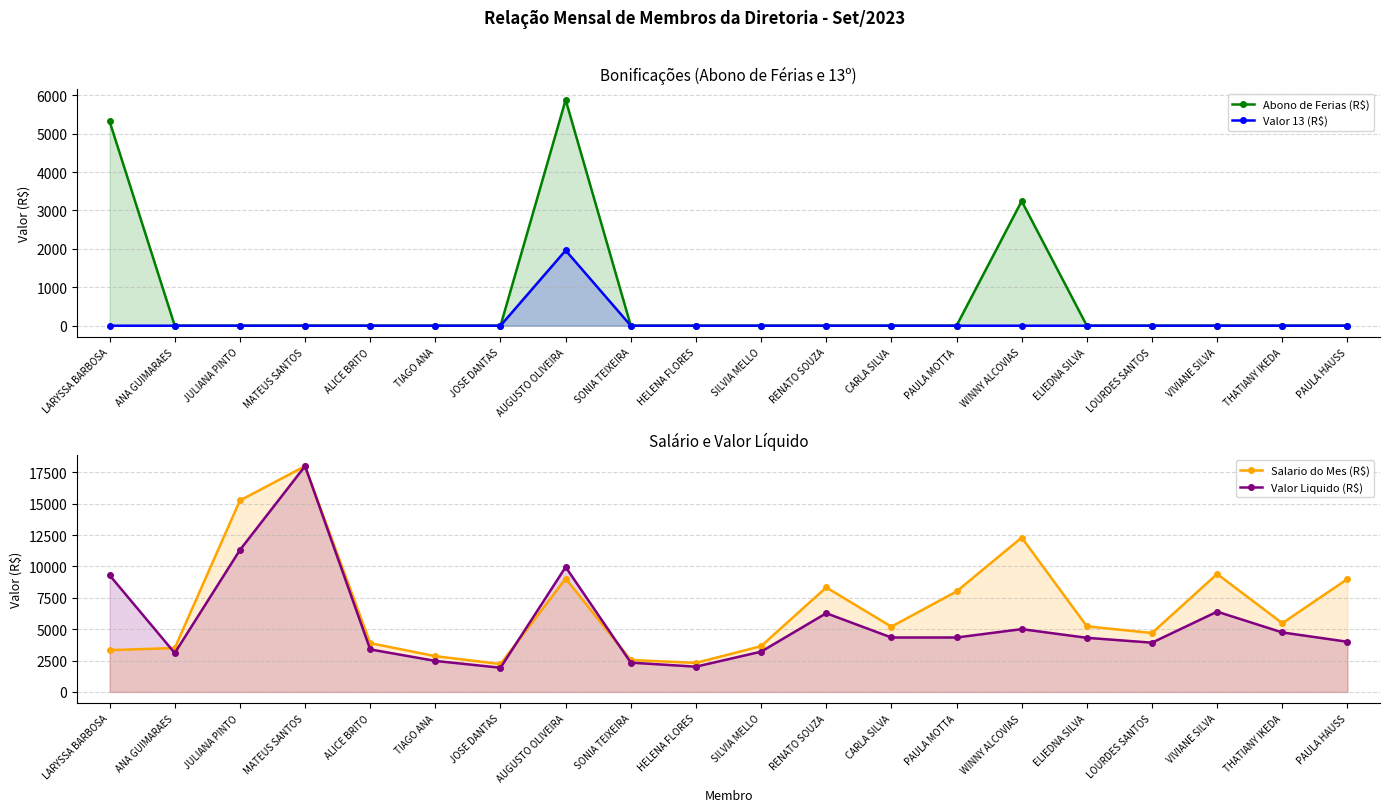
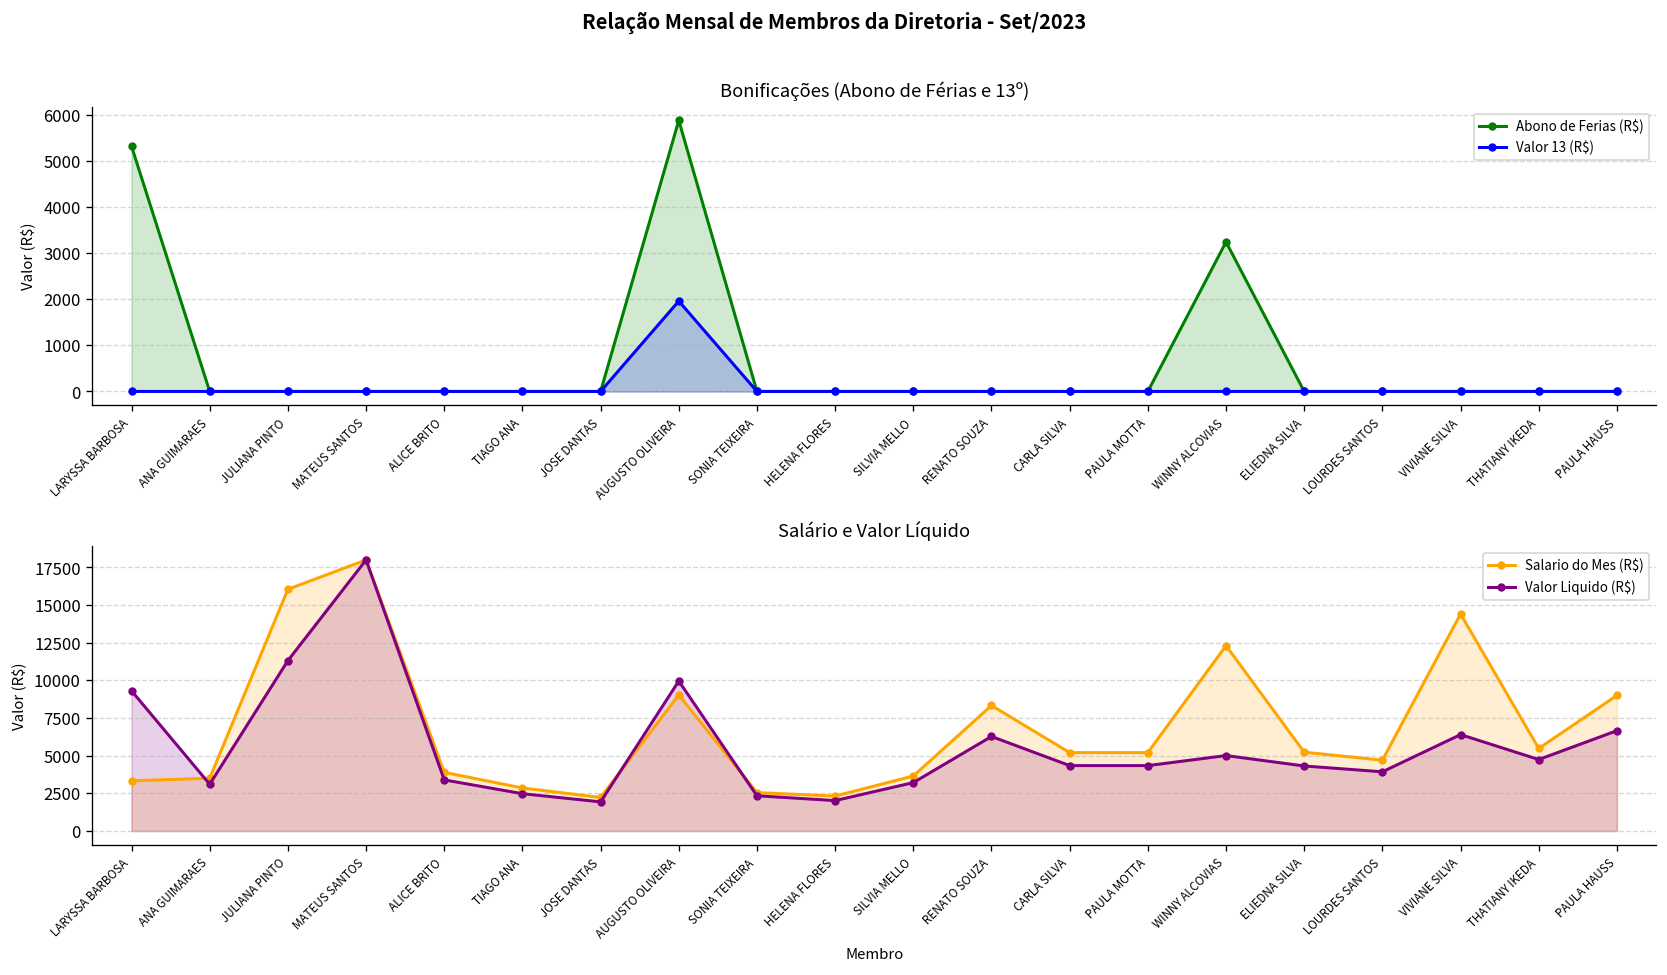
Salário e Valor Líquido, Salario do Mes (R$), JULIANA PINTO: 15300 -> 16100
Salário e Valor Líquido, Salario do Mes (R$), PAULA MOTTA: 8000 -> 5200
Salário e Valor Líquido, Salario do Mes (R$), VIVIANE SILVA: 9400 -> 14400
Salário e Valor Líquido, Valor Liquido (R$), PAULA HAUSS: 4000 -> 6700
